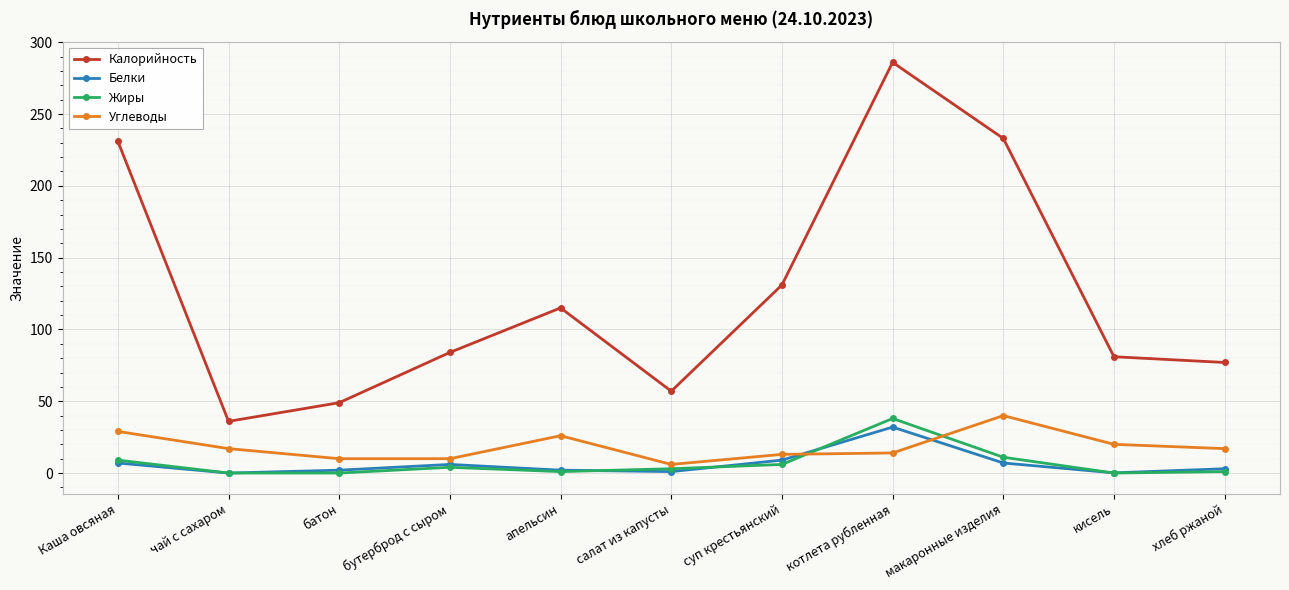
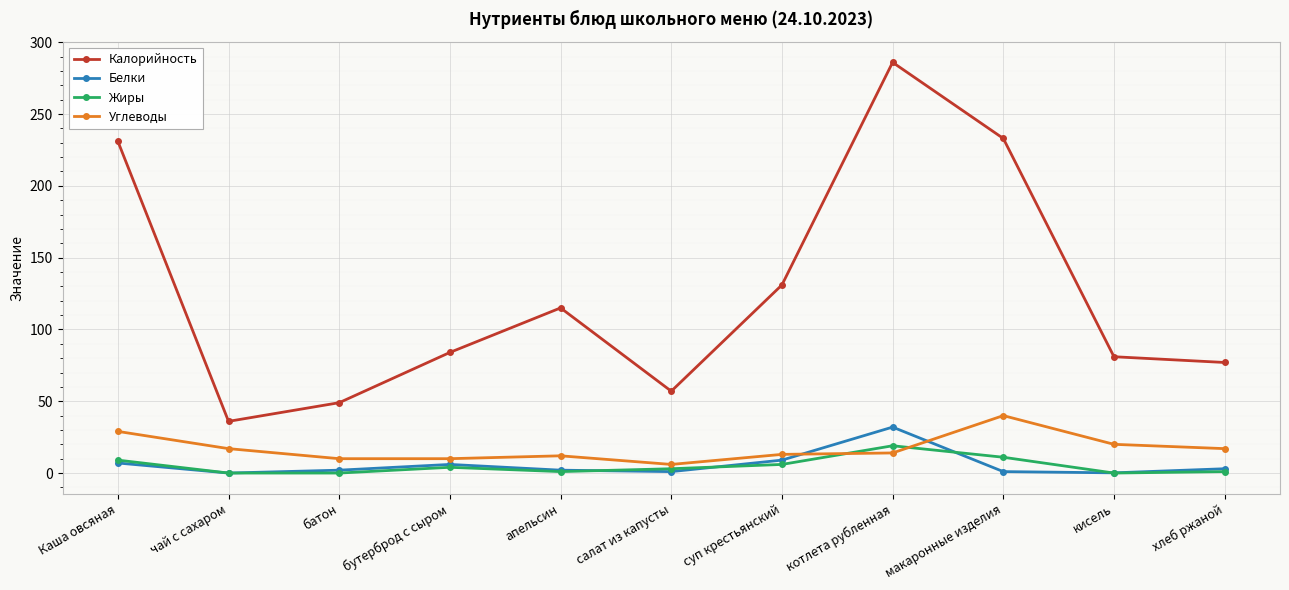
Углеводы, апельсин: 26 -> 12
Жиры, котлета рубленная: 38 -> 19
Белки, макаронные изделия: 7 -> 1
